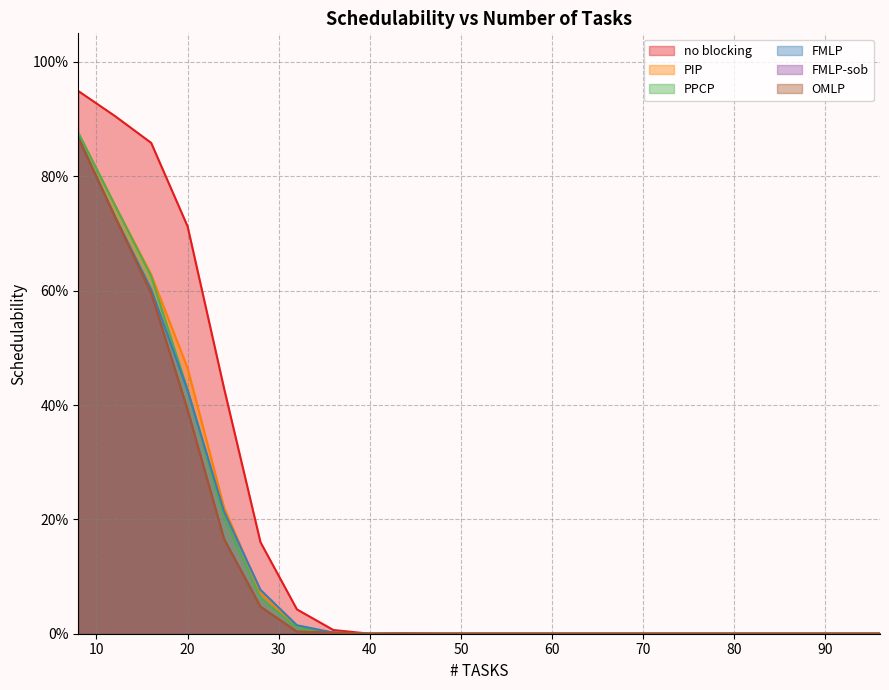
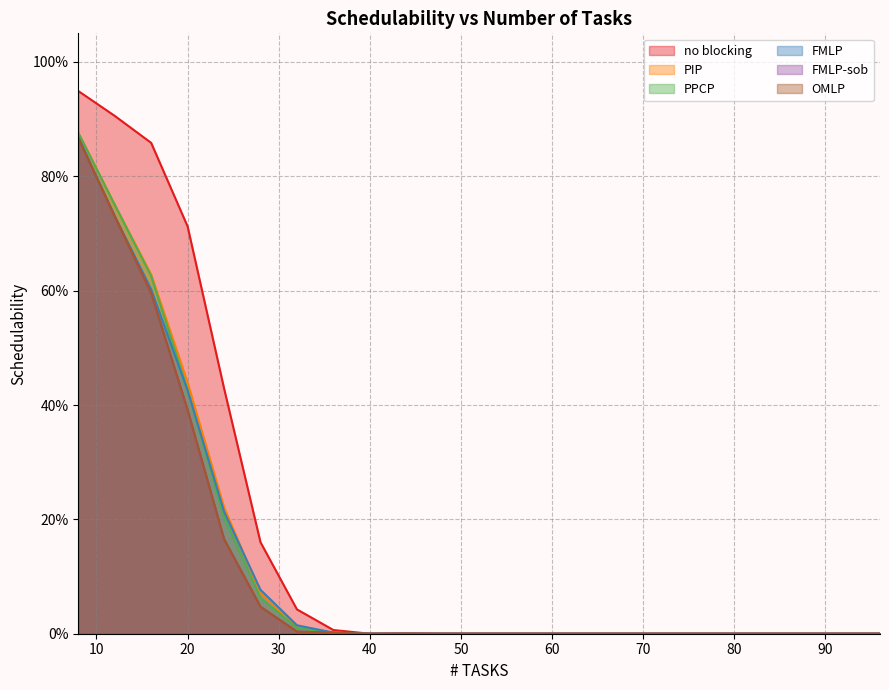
PIP, 20: 46% -> 44%
